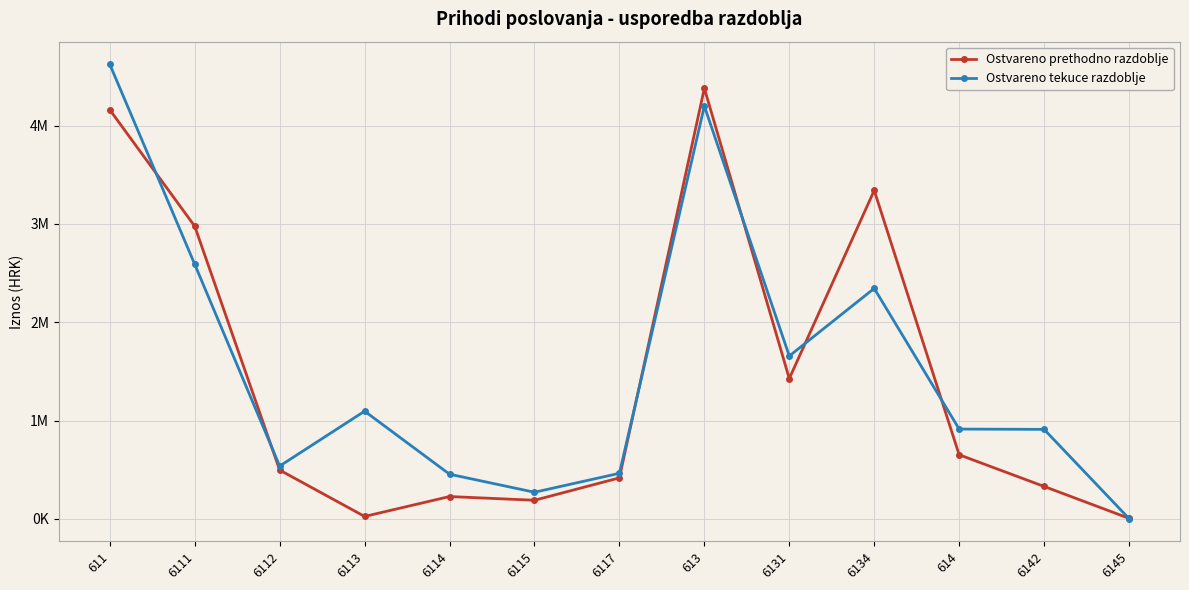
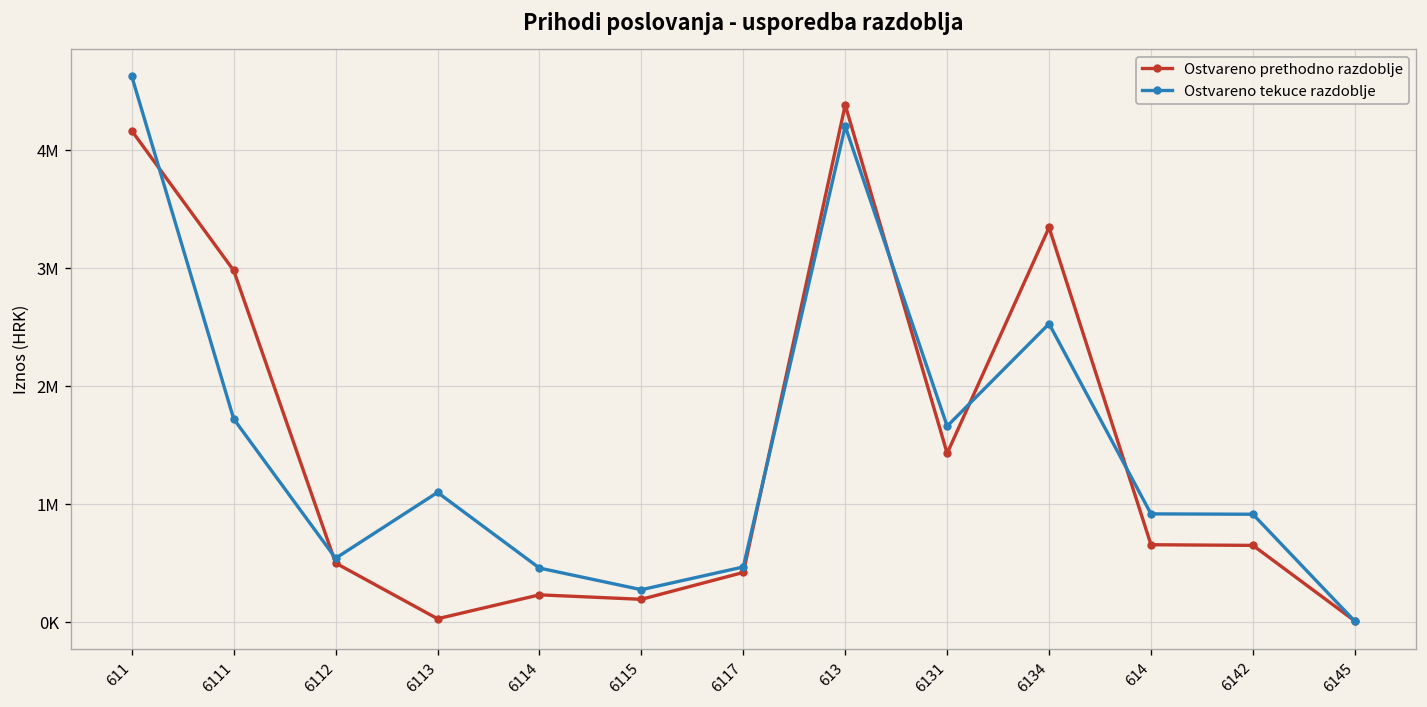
Ostvareno tekuce razdoblje, 6111: 2600000 -> 1700000
Ostvareno tekuce razdoblje, 6134: 2300000 -> 2500000
Ostvareno prethodno razdoblje, 6142: 300000 -> 600000
